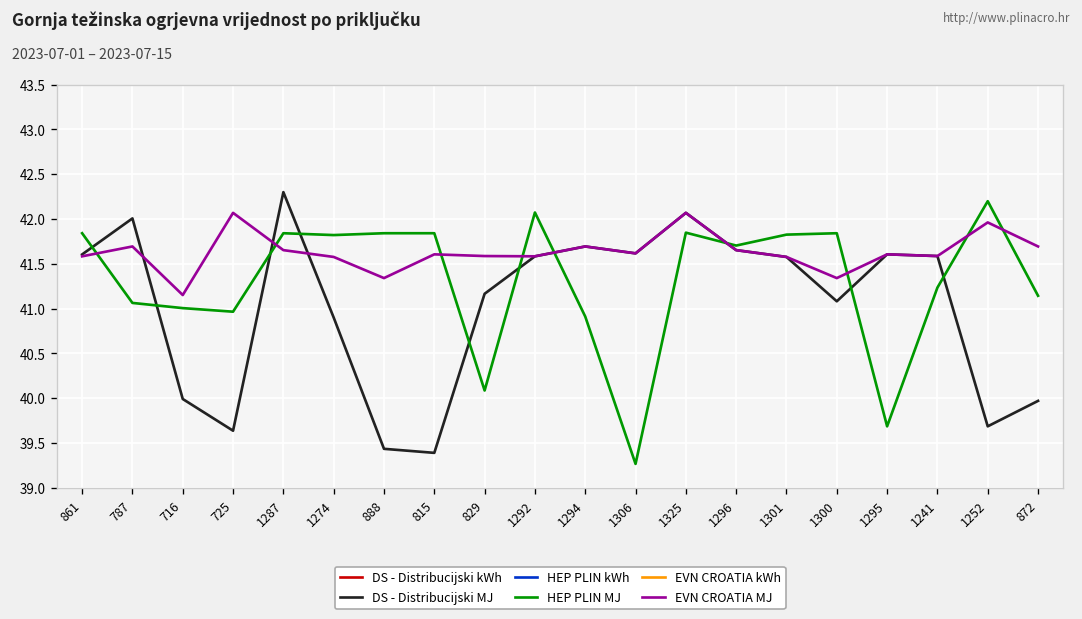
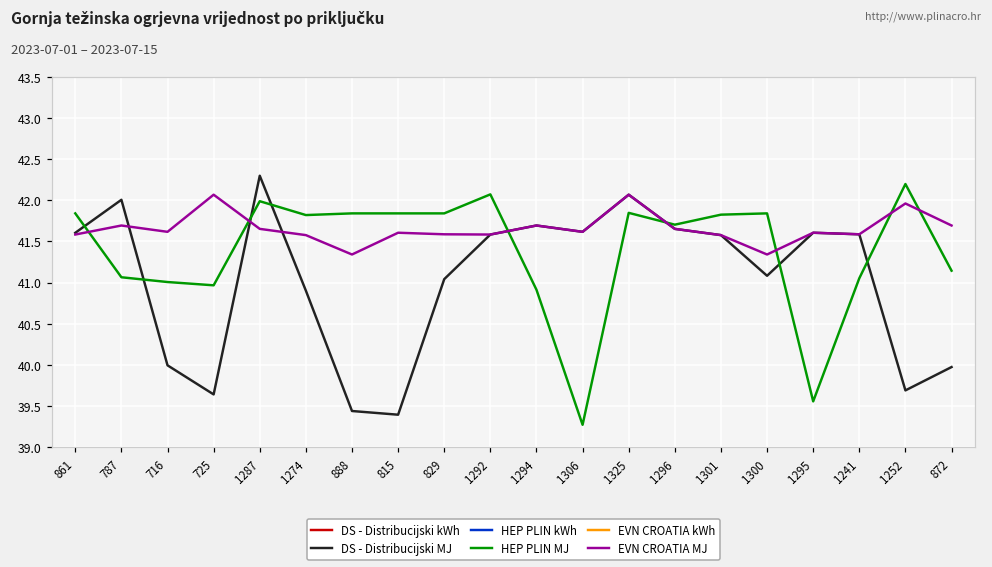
EVN CROATIA MJ, 716: 41.2 -> 41.6
HEP PLIN MJ, 1287: 41.8 -> 42.0
DS - Distribucijski MJ, 829: 41.2 -> 41.0
HEP PLIN MJ, 829: 40.1 -> 41.8
HEP PLIN MJ, 1295: 39.7 -> 39.6
HEP PLIN MJ, 1241: 41.2 -> 41.1
